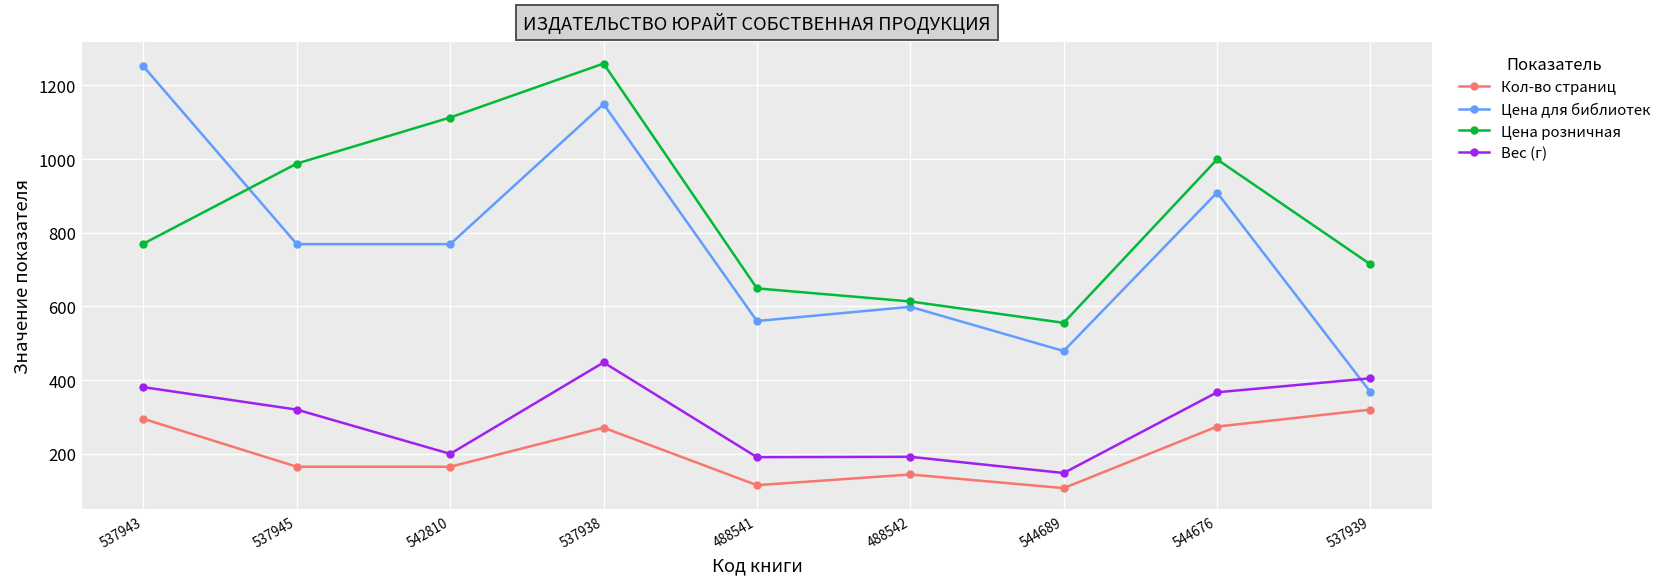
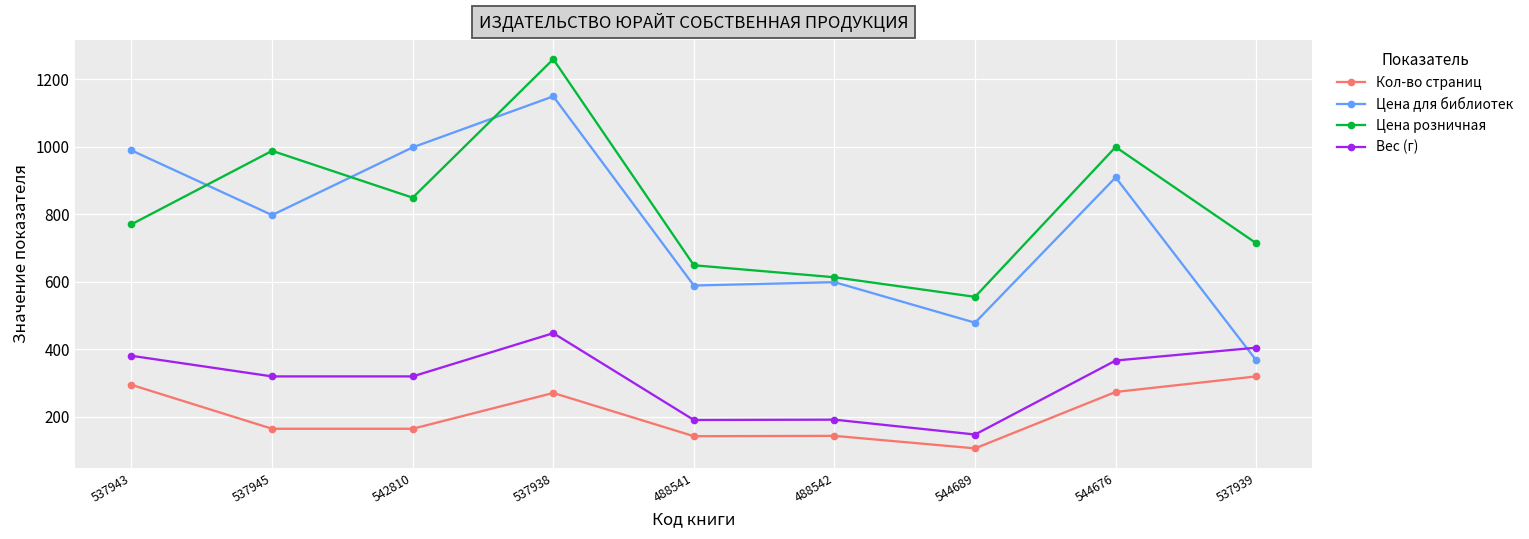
Цена для библиотек, 537943: 1250 -> 990
Цена для библиотек, 537945: 770 -> 800
Цена для библиотек, 542810: 770 -> 1000
Цена розничная, 542810: 1110 -> 850
Вес (г), 542810: 200 -> 320
Кол-во страниц, 488541: 120 -> 140
Цена для библиотек, 488541: 560 -> 590
